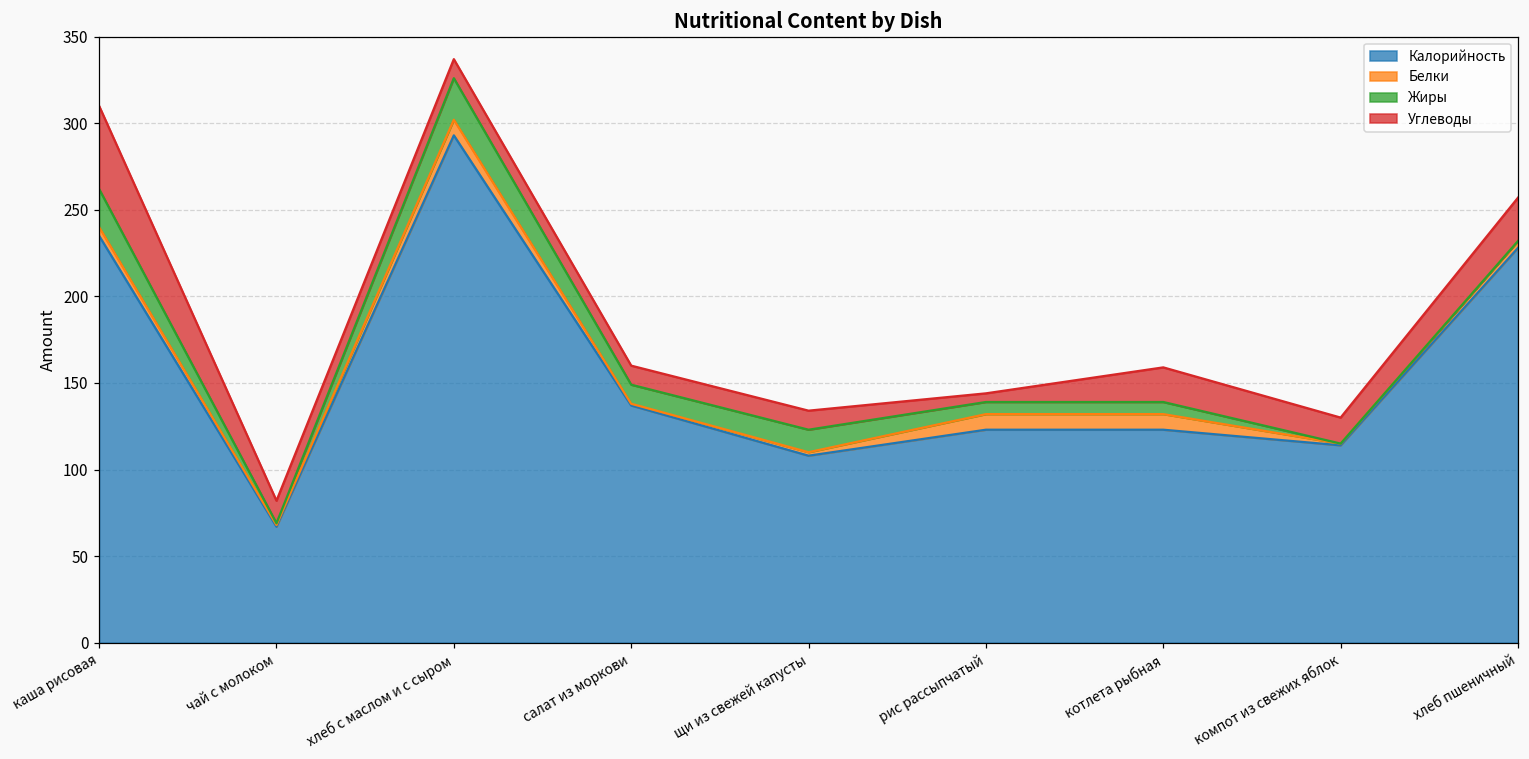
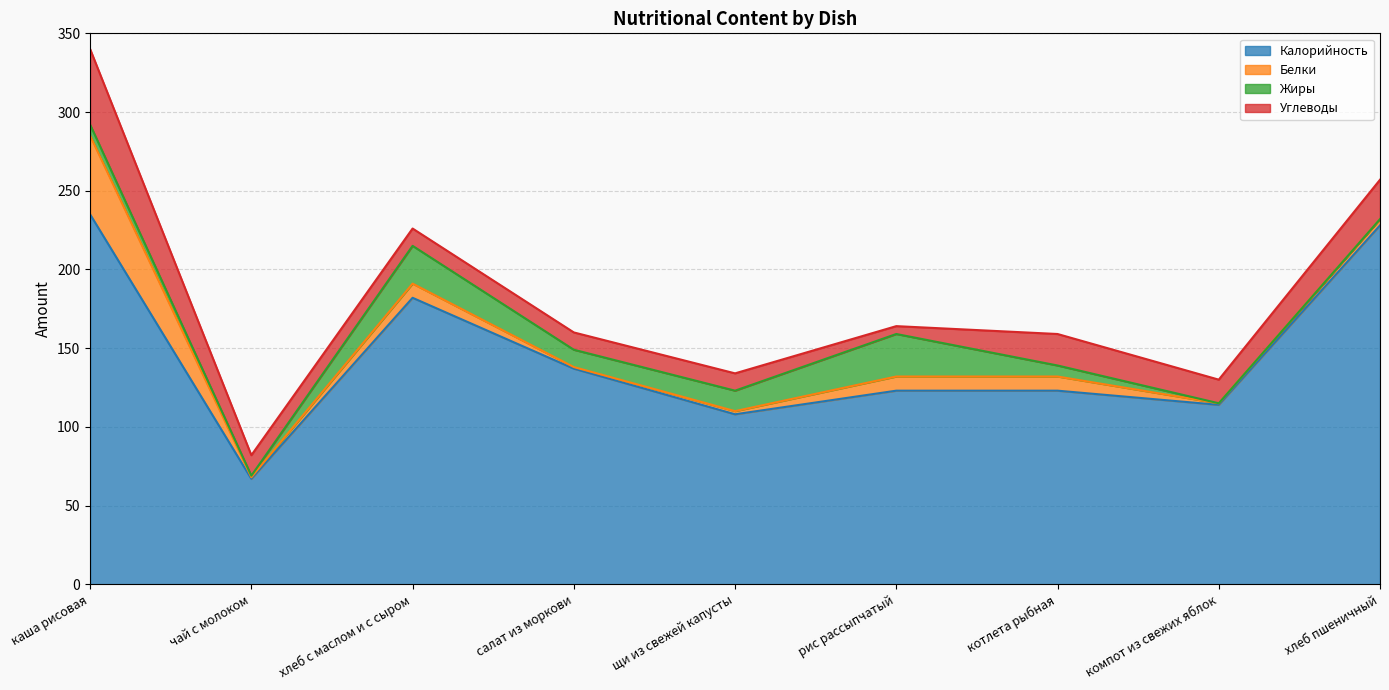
Белки, каша рисовая: 5 -> 50
Жиры, каша рисовая: 22 -> 7
Калорийность, хлеб с маслом и с сыром: 293 -> 182
Жиры, рис рассыпчатый: 7 -> 27
